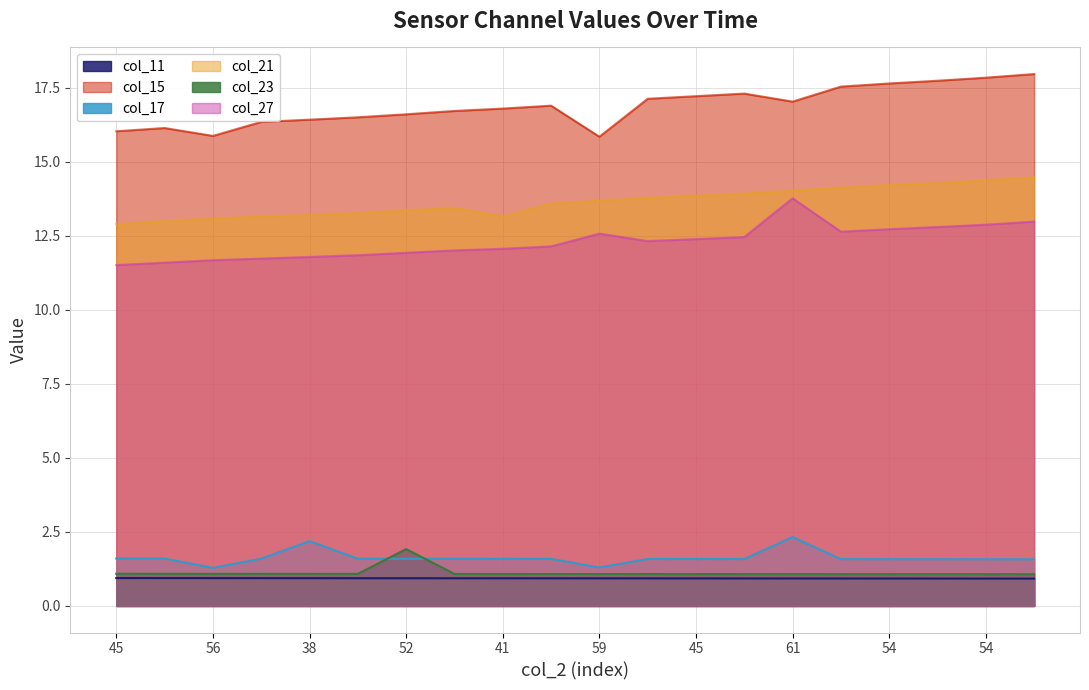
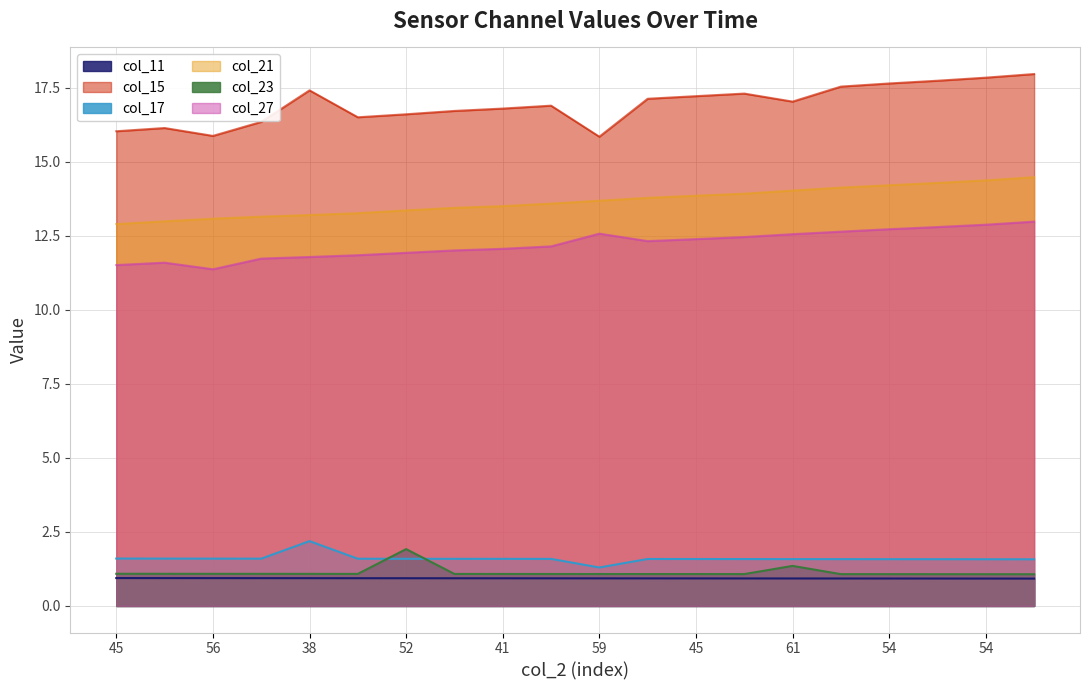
col_17, 56: 1.3 -> 1.6
col_27, 56: 11.7 -> 11.4
col_15, 38: 16.4 -> 17.4
col_21, 41: 13.2 -> 13.5
col_17, 61: 2.3 -> 1.6
col_23, 61: 1.1 -> 1.4
col_27, 61: 13.8 -> 12.6
